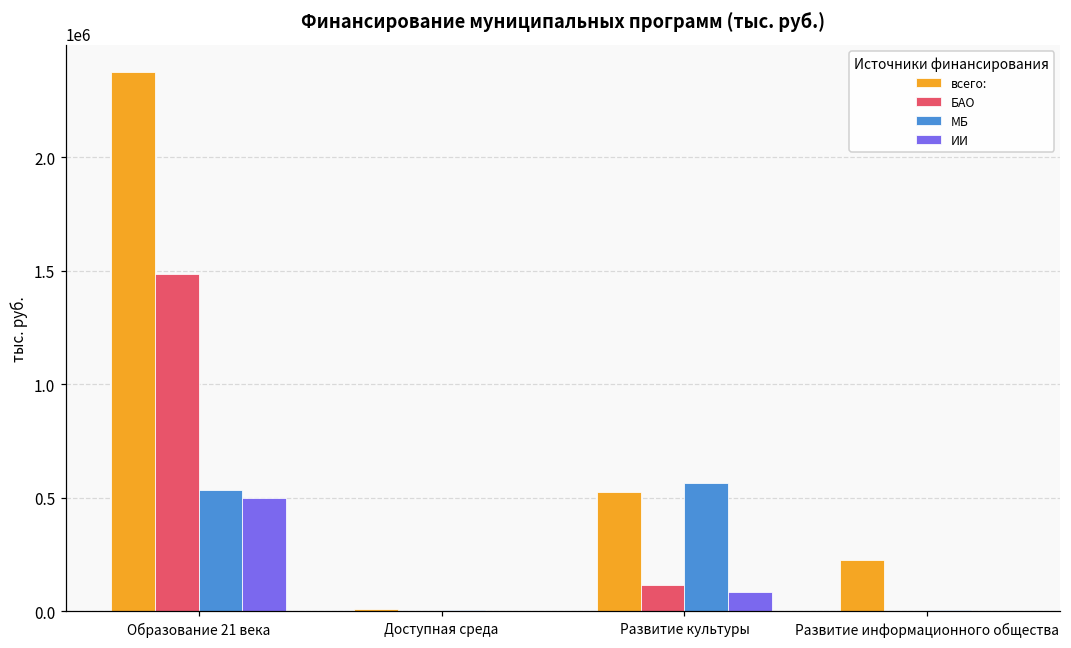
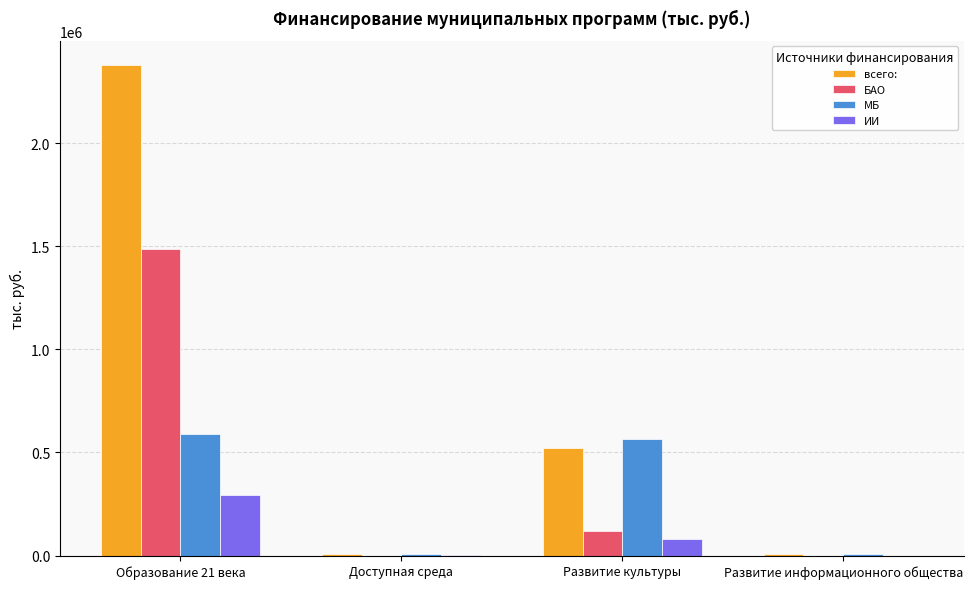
МБ, Образование 21 века: 540000 -> 590000
ИИ, Образование 21 века: 500000 -> 290000
всего:, Развитие информационного общества: 220000 -> 10000
